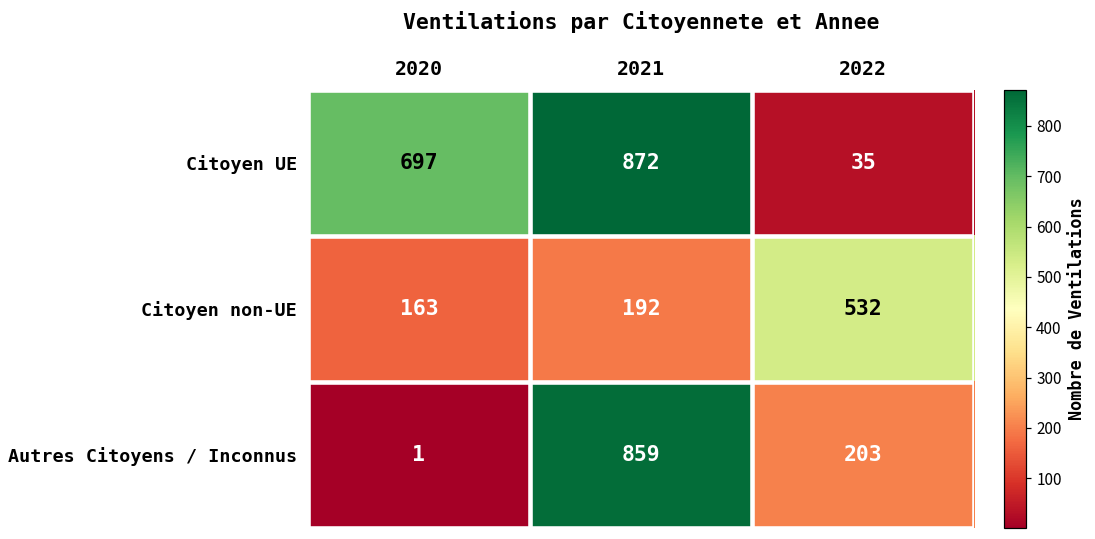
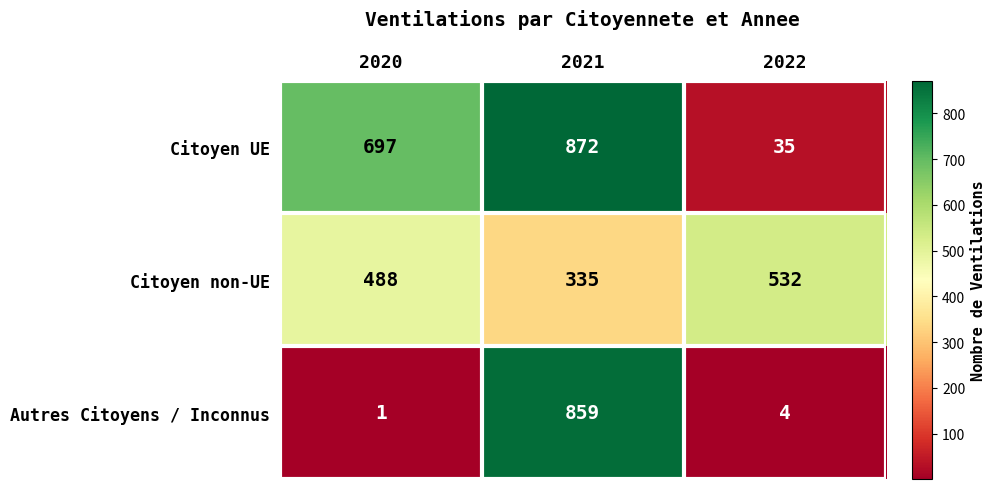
Citoyen non-UE, 2020: 163 -> 488
Citoyen non-UE, 2021: 192 -> 335
Autres Citoyens / Inconnus, 2022: 203 -> 4
